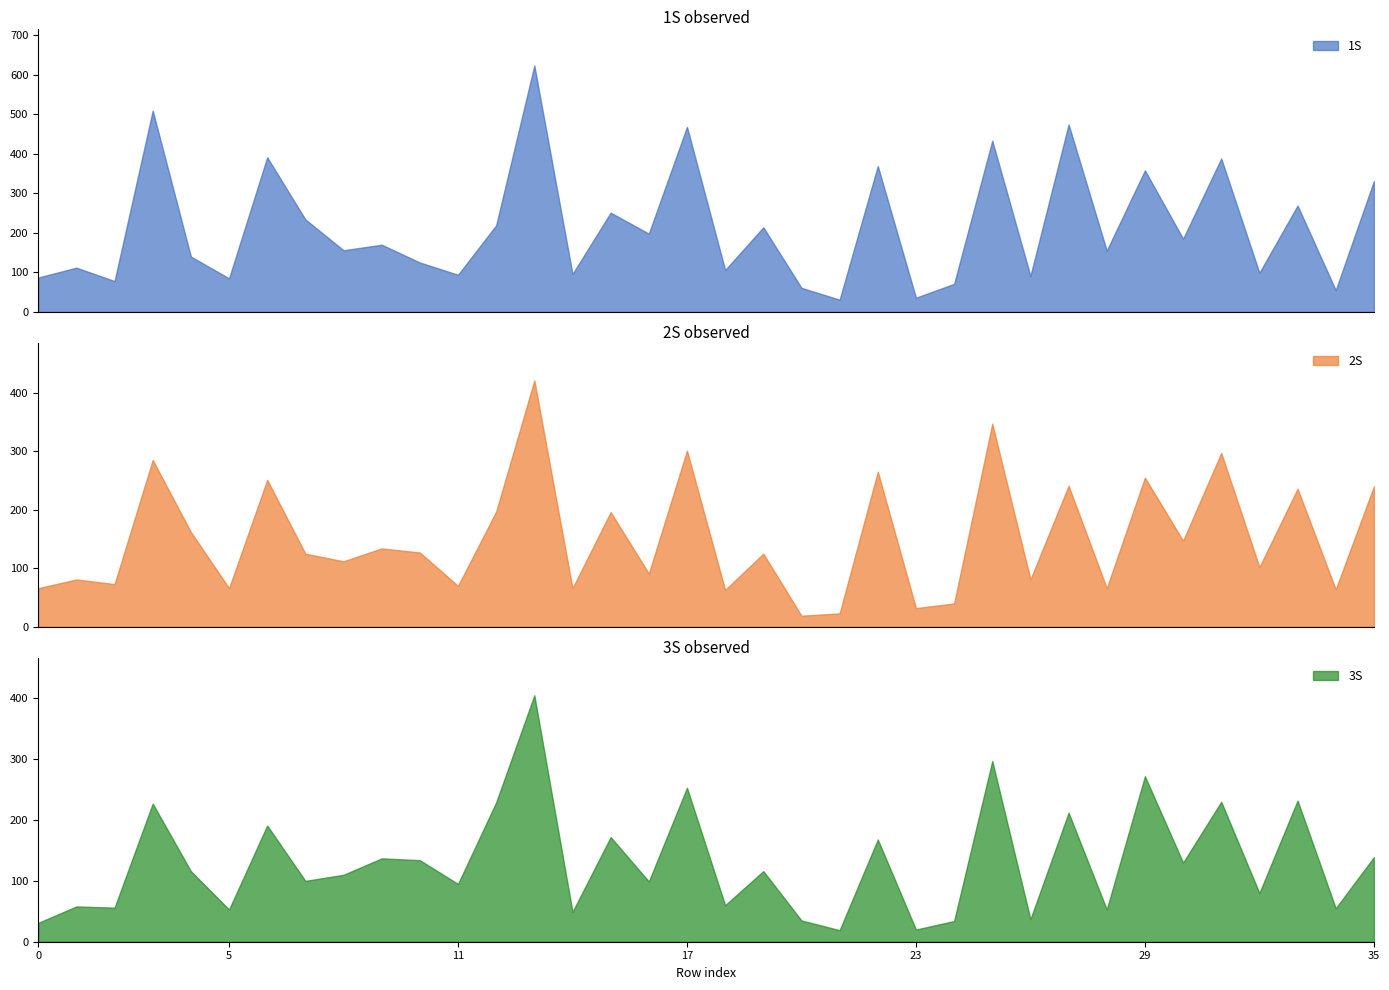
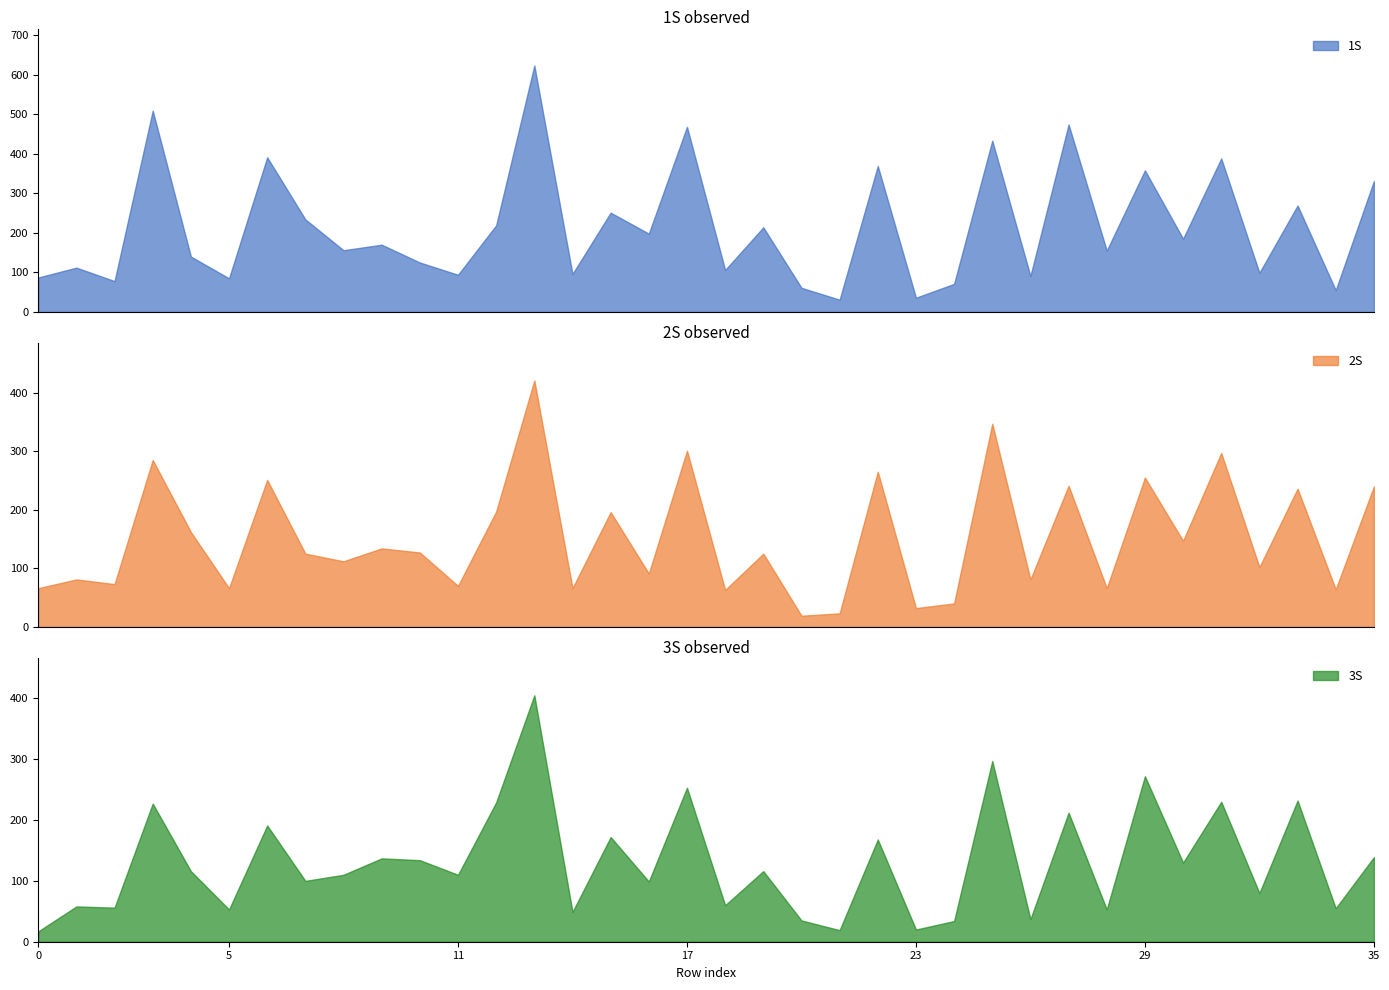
3S observed, 0: 30 -> 20
3S observed, 11: 100 -> 110
